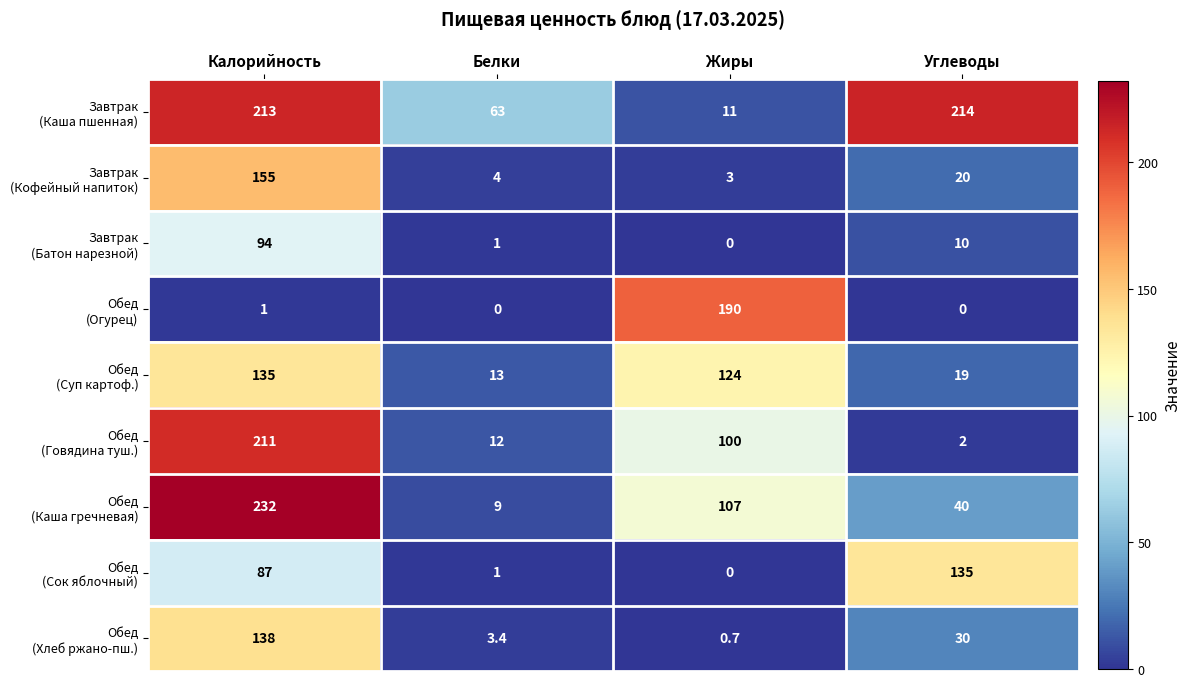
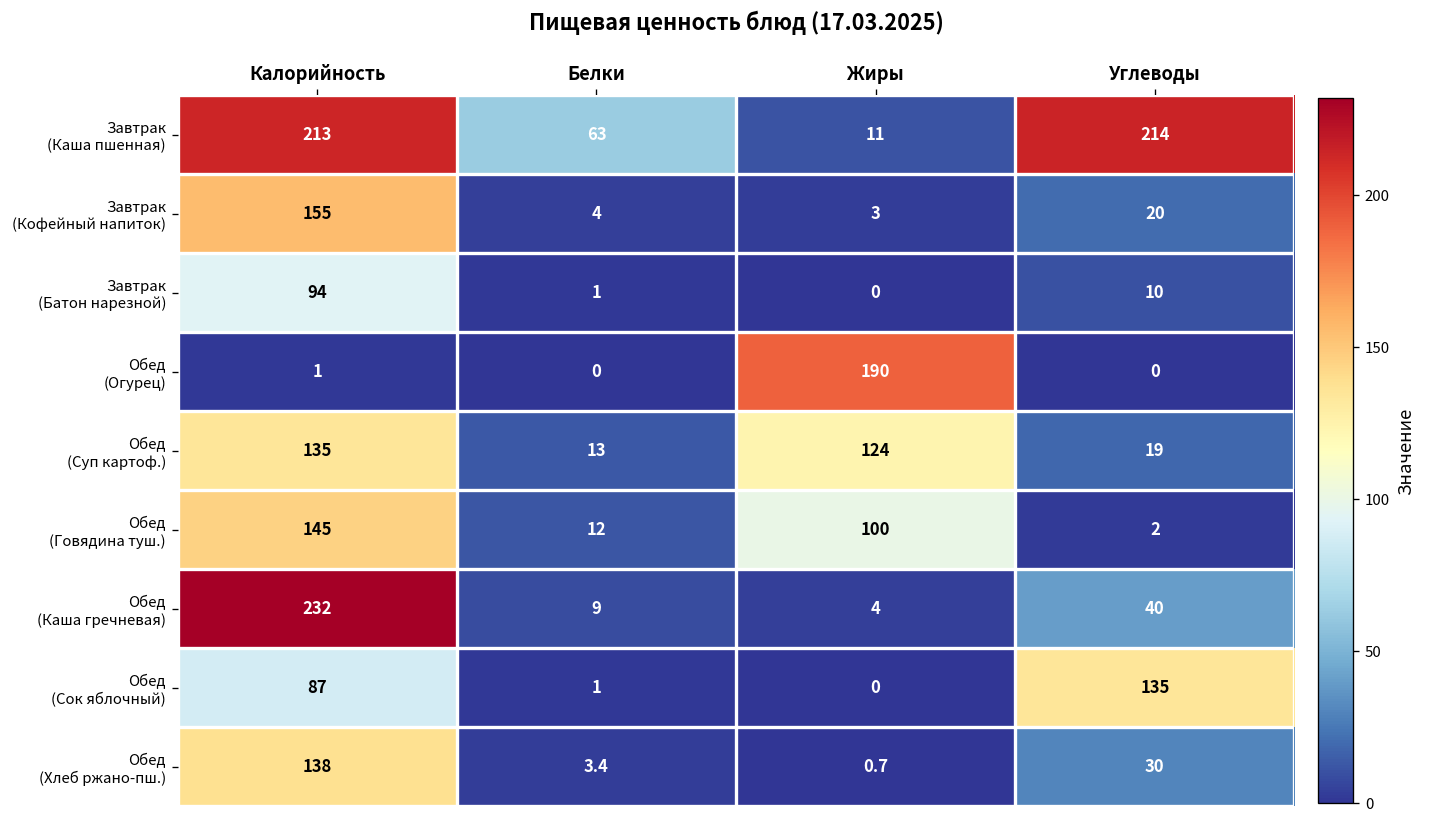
Обед (Говядина туш.), Калорийность: 211 -> 145
Обед (Каша гречневая), Жиры: 107 -> 4
